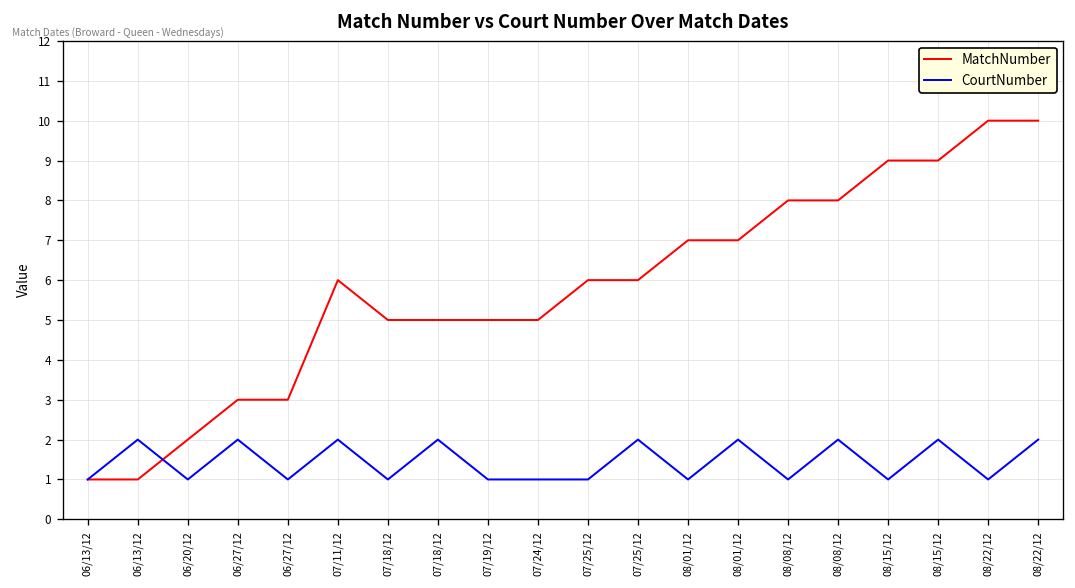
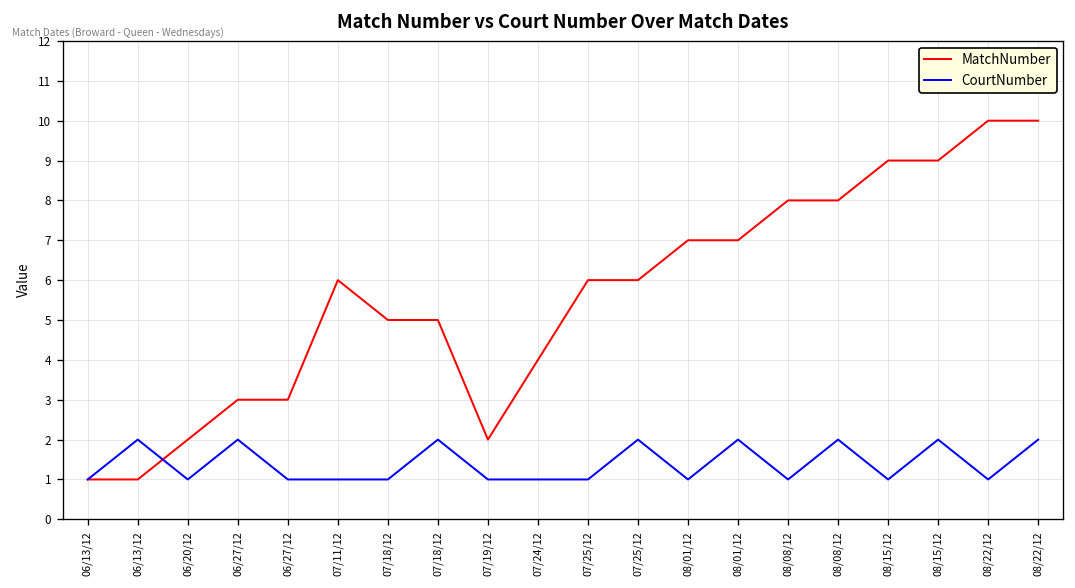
CourtNumber, 07/11/12: 2 -> 1
MatchNumber, 07/19/12: 5 -> 2
MatchNumber, 07/24/12: 5 -> 4
